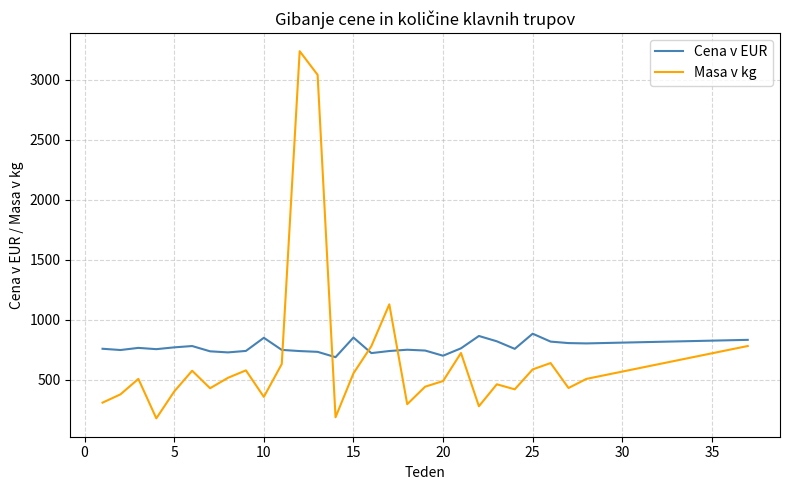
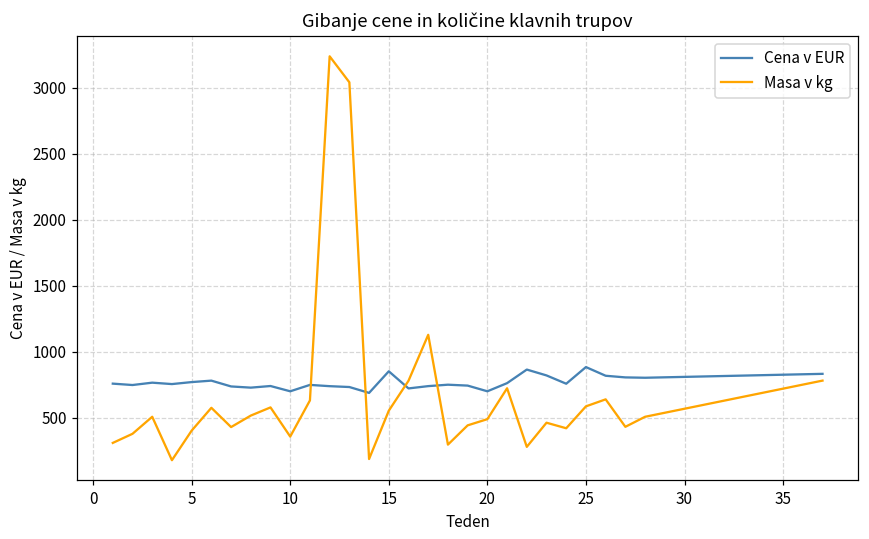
Cena v EUR, 10: 850 -> 700
